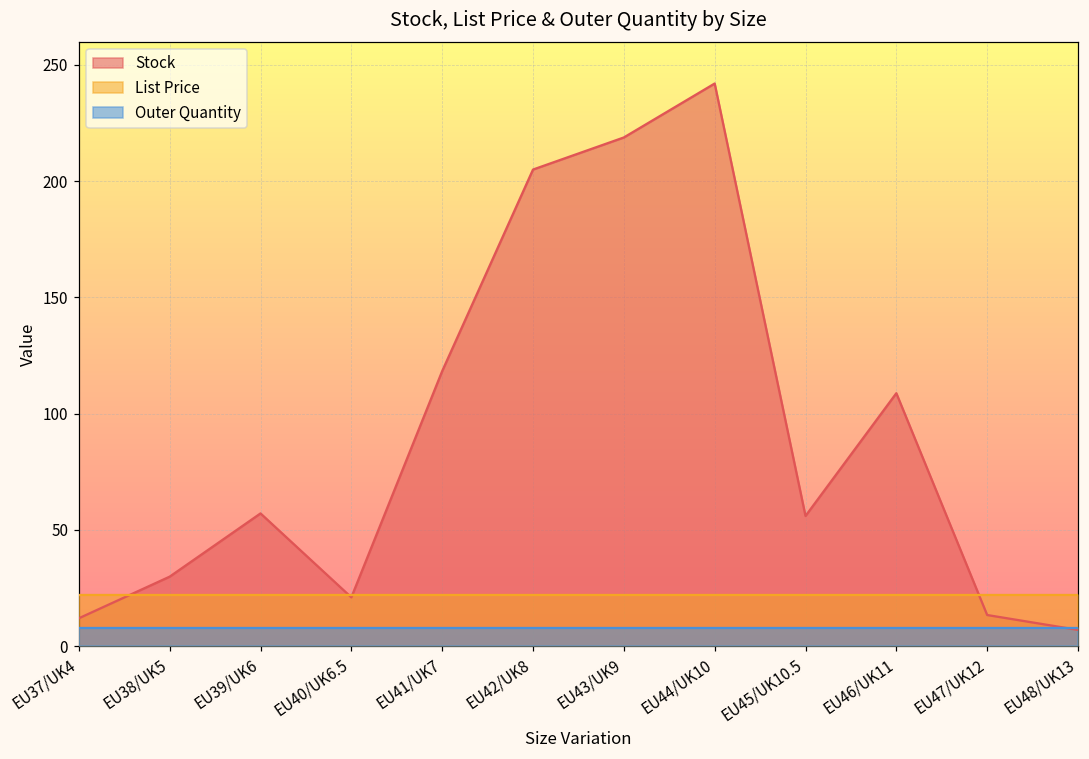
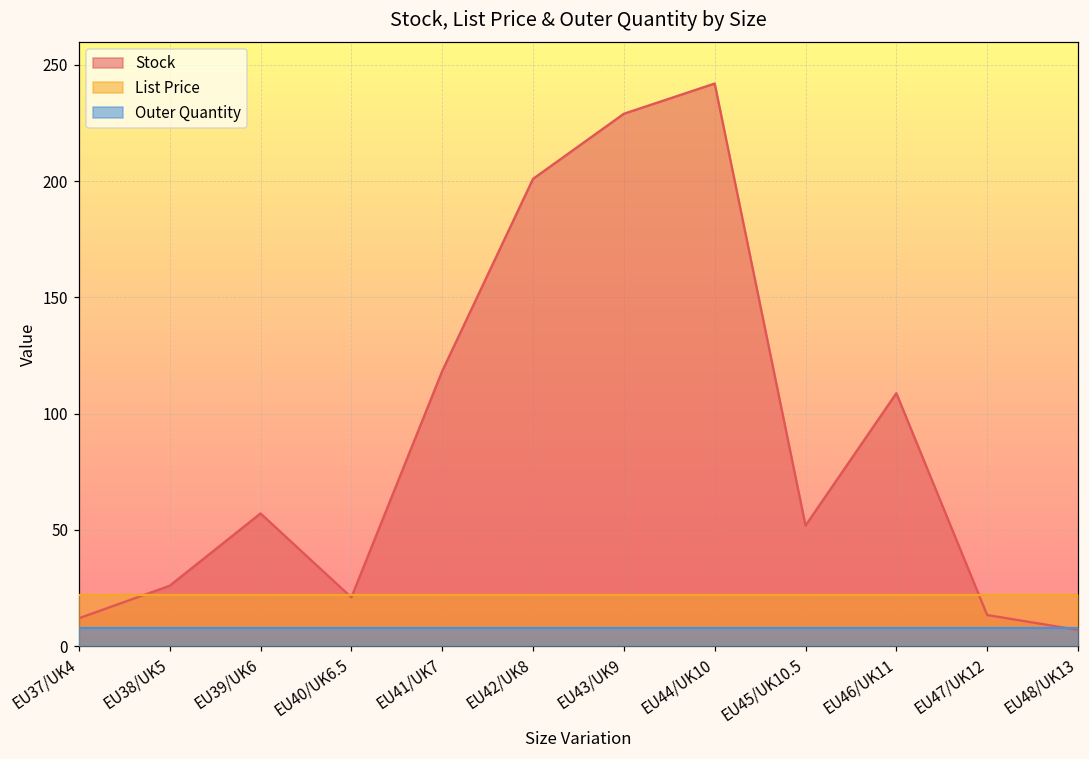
Stock, EU38/UK5: 30 -> 26
Stock, EU42/UK8: 205 -> 201
Stock, EU43/UK9: 219 -> 229
Stock, EU45/UK10.5: 56 -> 52
